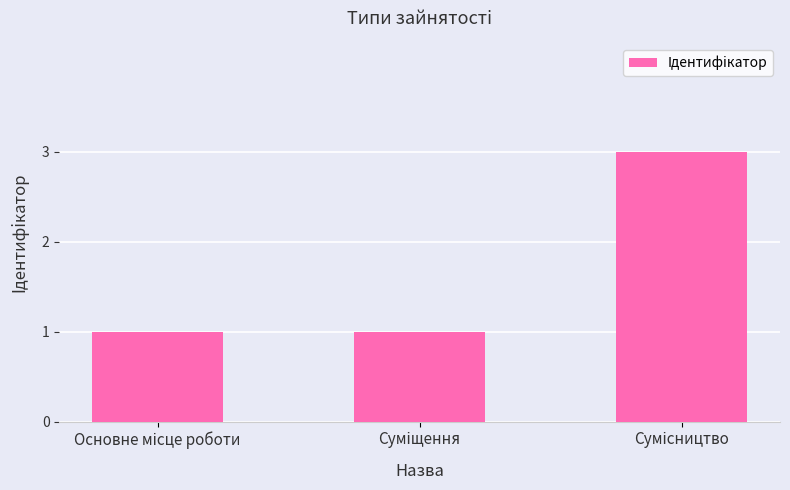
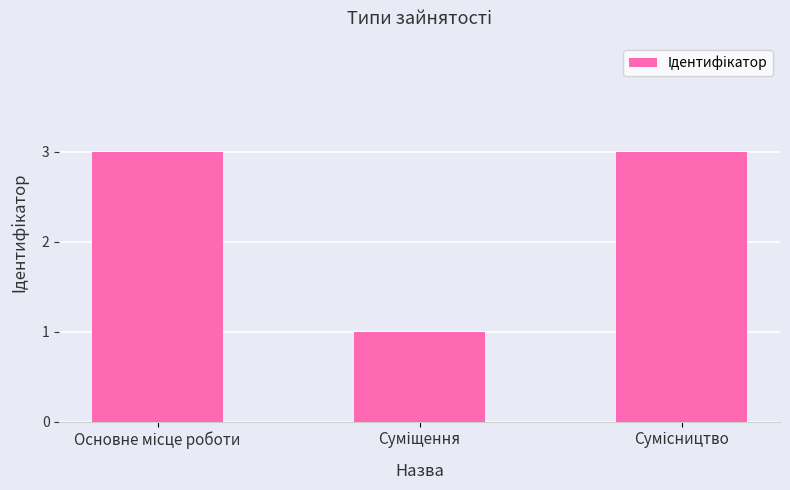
Основне місце роботи: 1 -> 3
